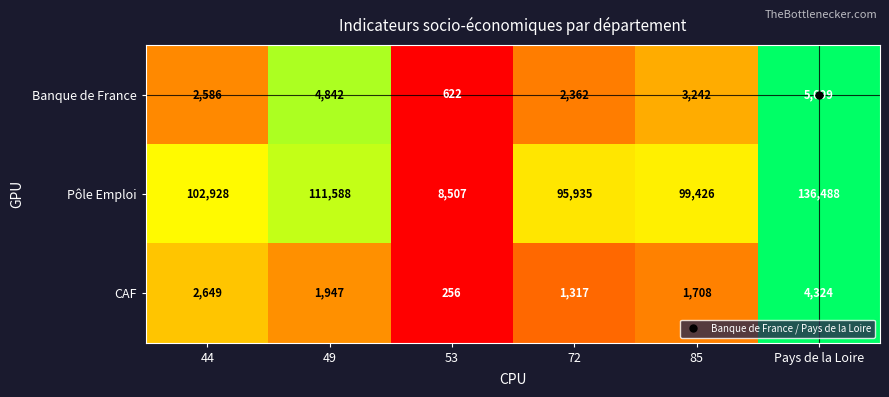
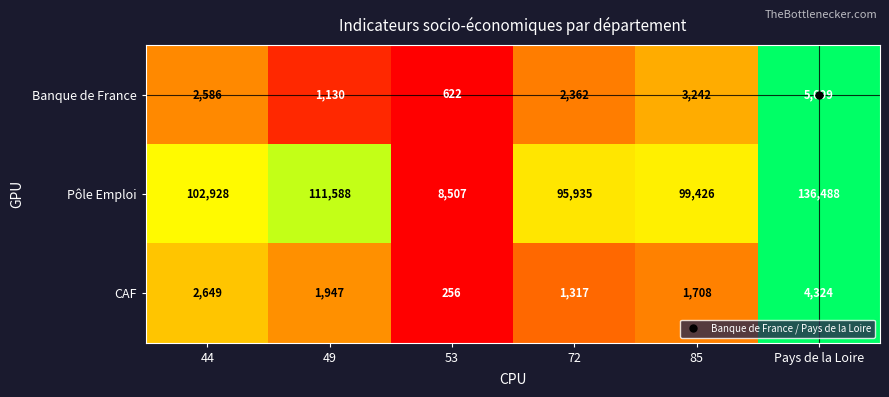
Banque de France, 49: 4,842 -> 1,130
